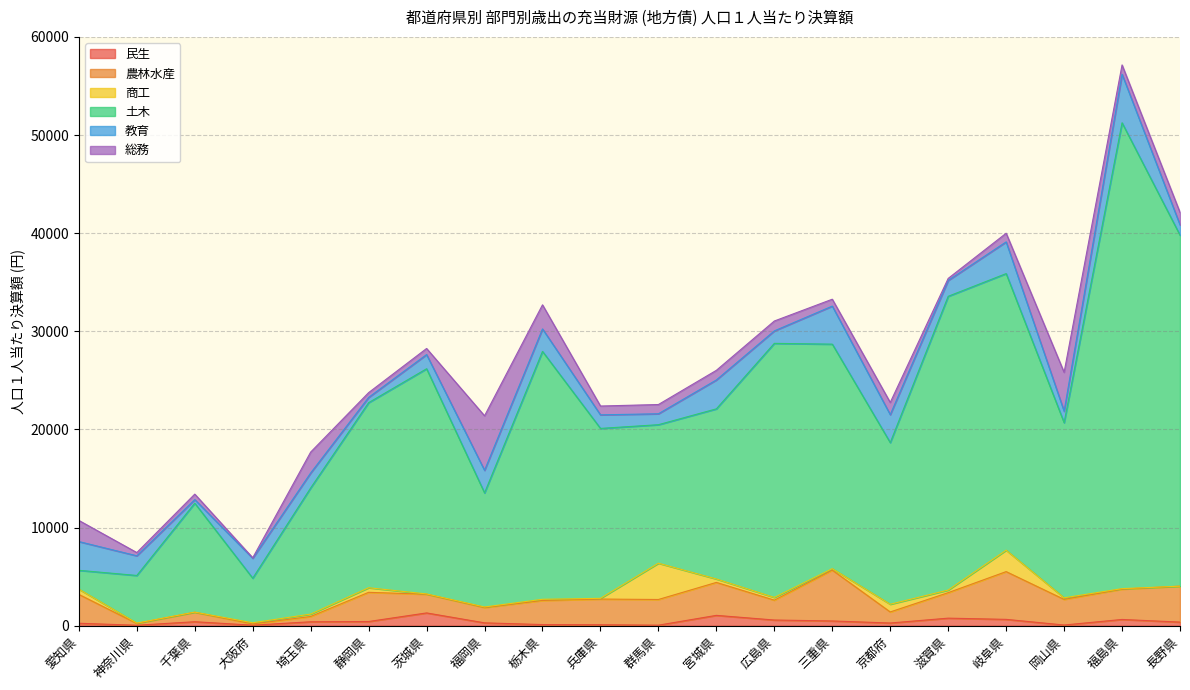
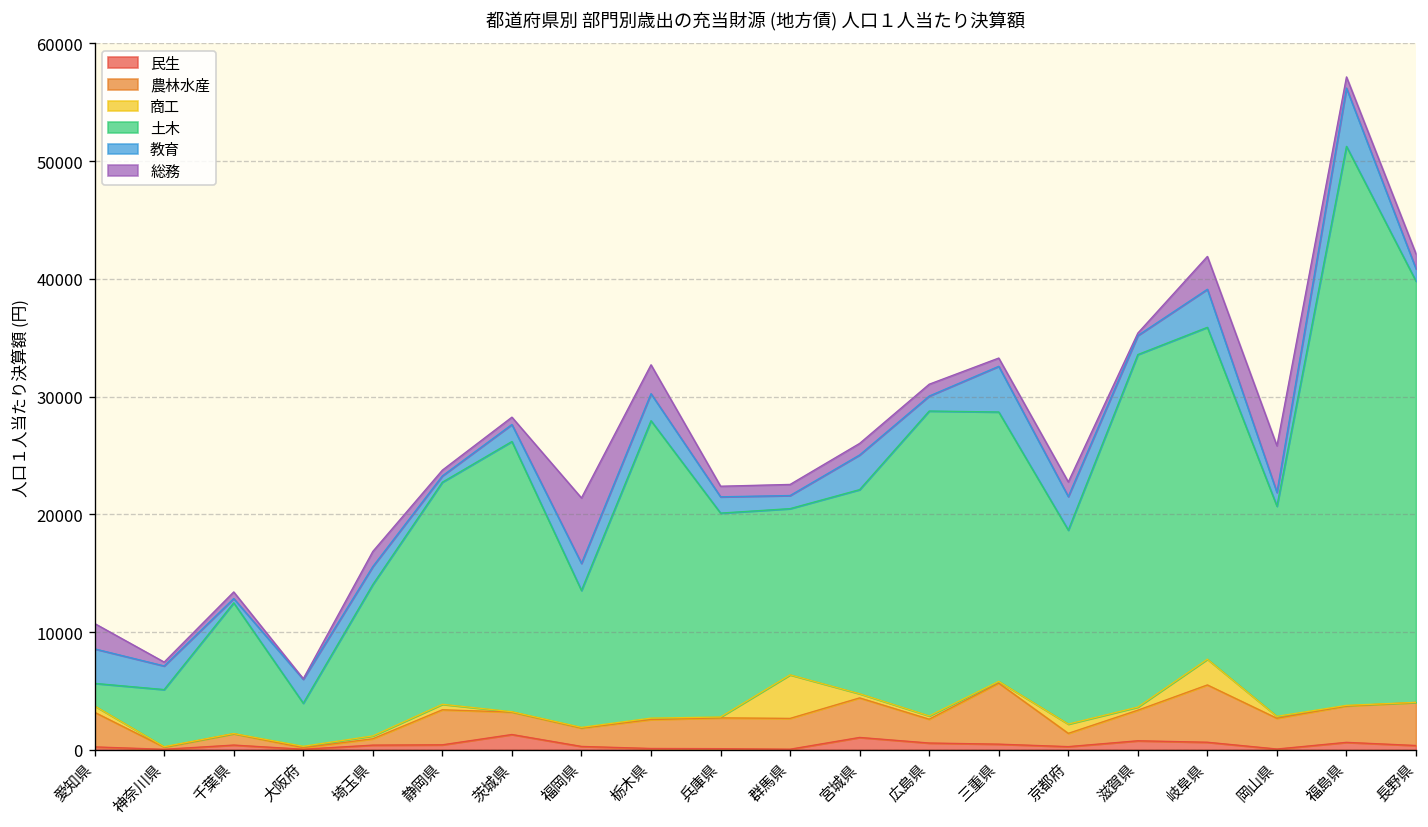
土木, 大阪府: 5000 -> 4000
総務, 埼玉県: 2000 -> 1000
総務, 岐阜県: 1000 -> 3000
